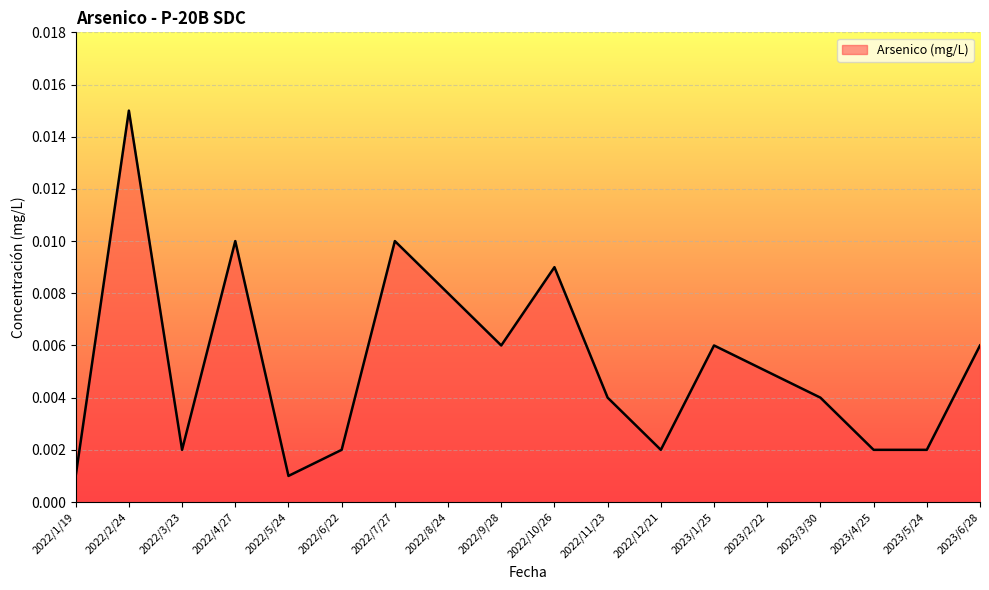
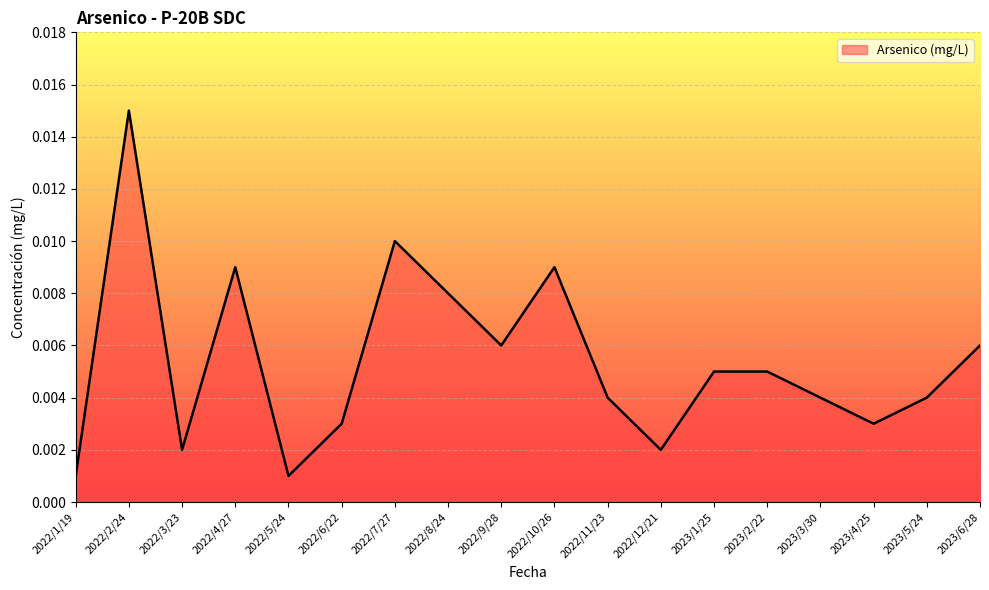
2022/4/27: 0.010 -> 0.009
2022/6/22: 0.002 -> 0.003
2023/1/25: 0.006 -> 0.005
2023/4/25: 0.002 -> 0.003
2023/5/24: 0.002 -> 0.004
